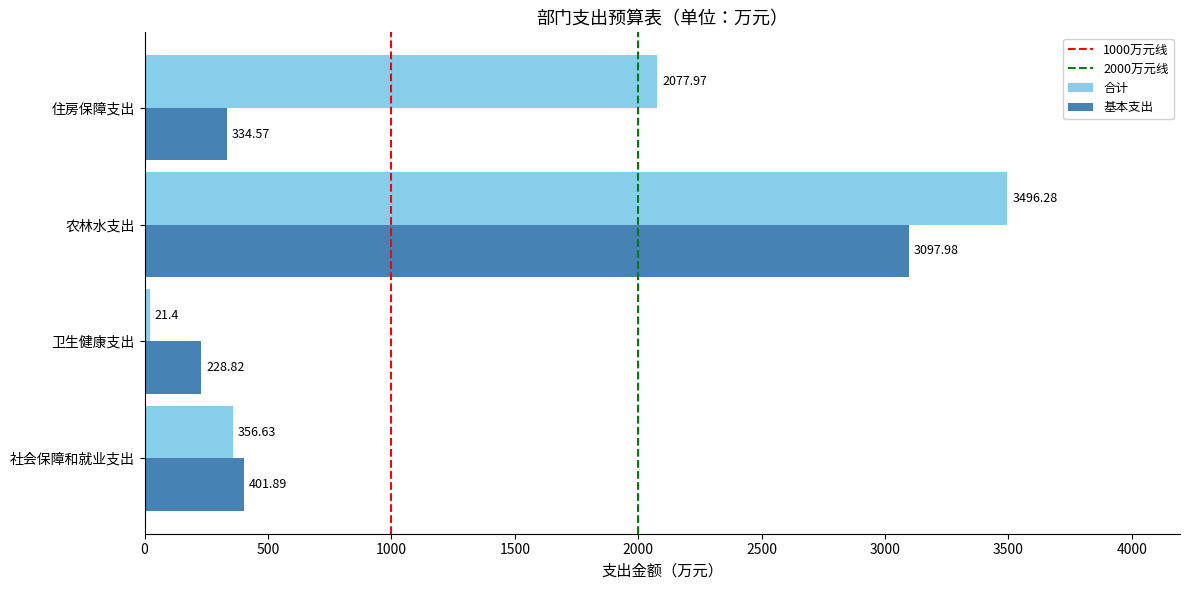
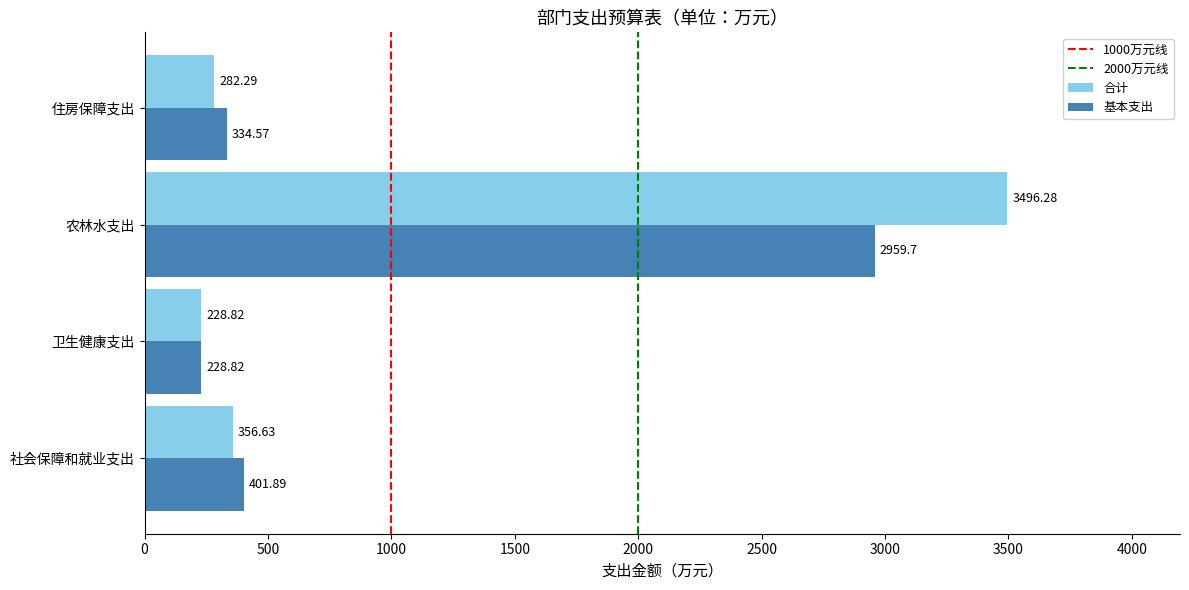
合计, 住房保障支出: 2077.97 -> 282.29
基本支出, 农林水支出: 3097.98 -> 2959.7
合计, 卫生健康支出: 21.4 -> 228.82
